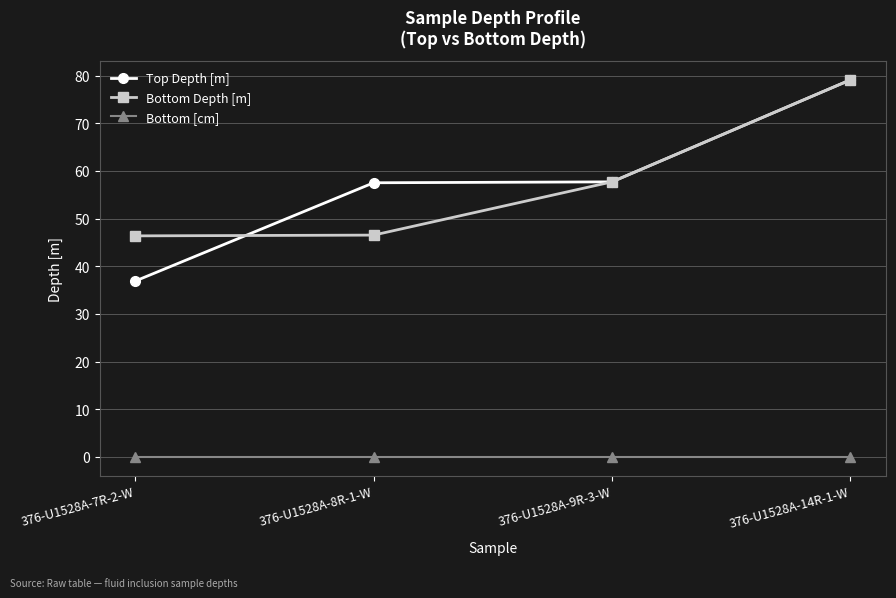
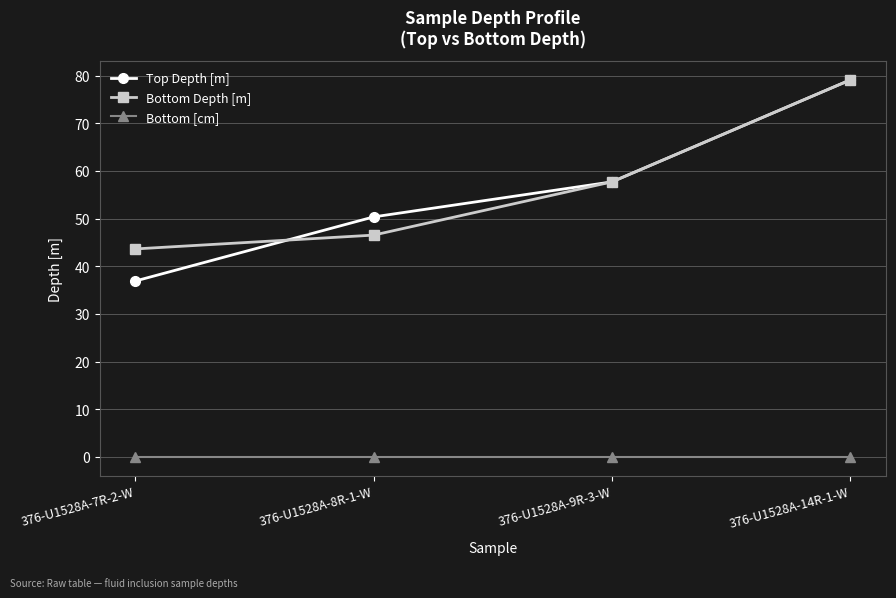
Bottom Depth [m], 376-U1528A-7R-2-W: 46 -> 44
Top Depth [m], 376-U1528A-8R-1-W: 58 -> 50
